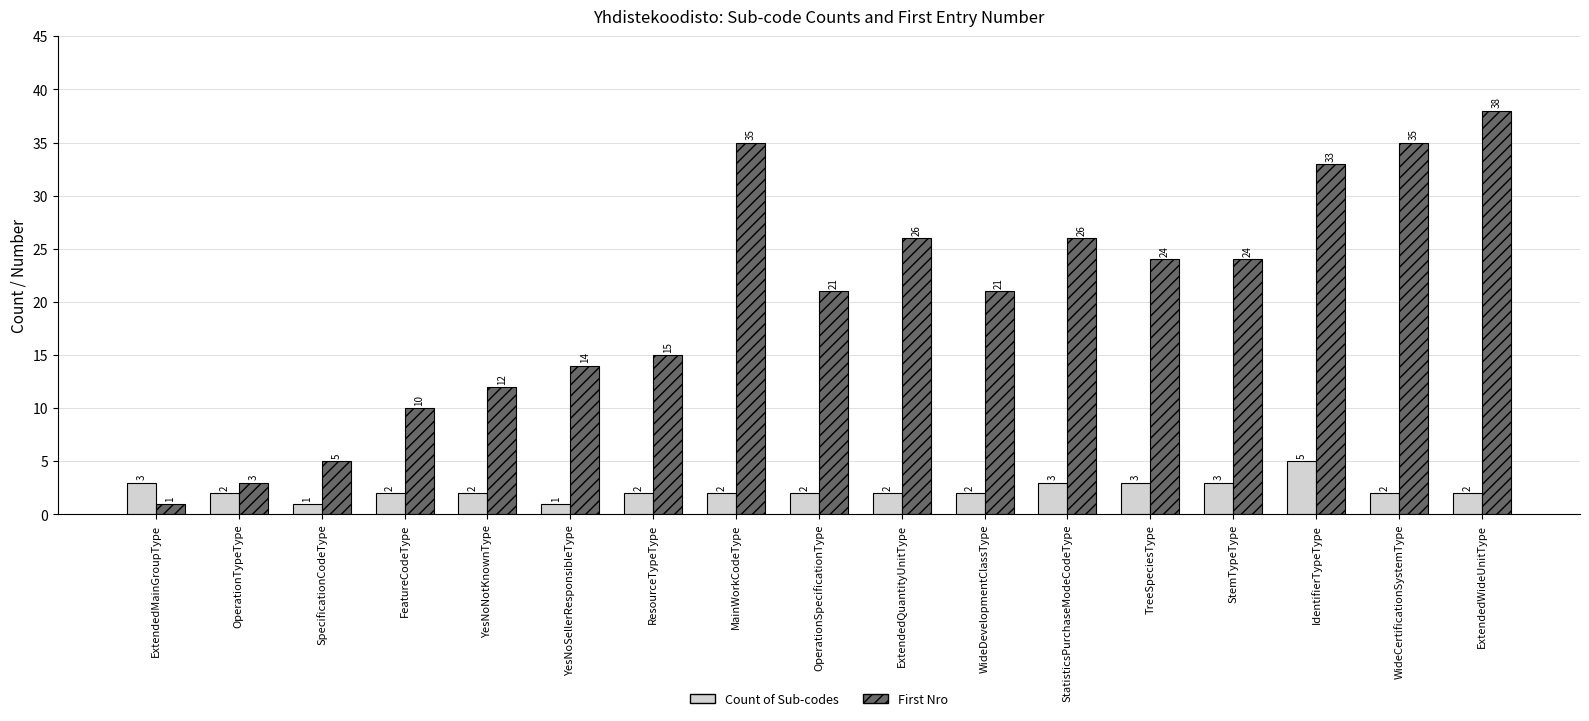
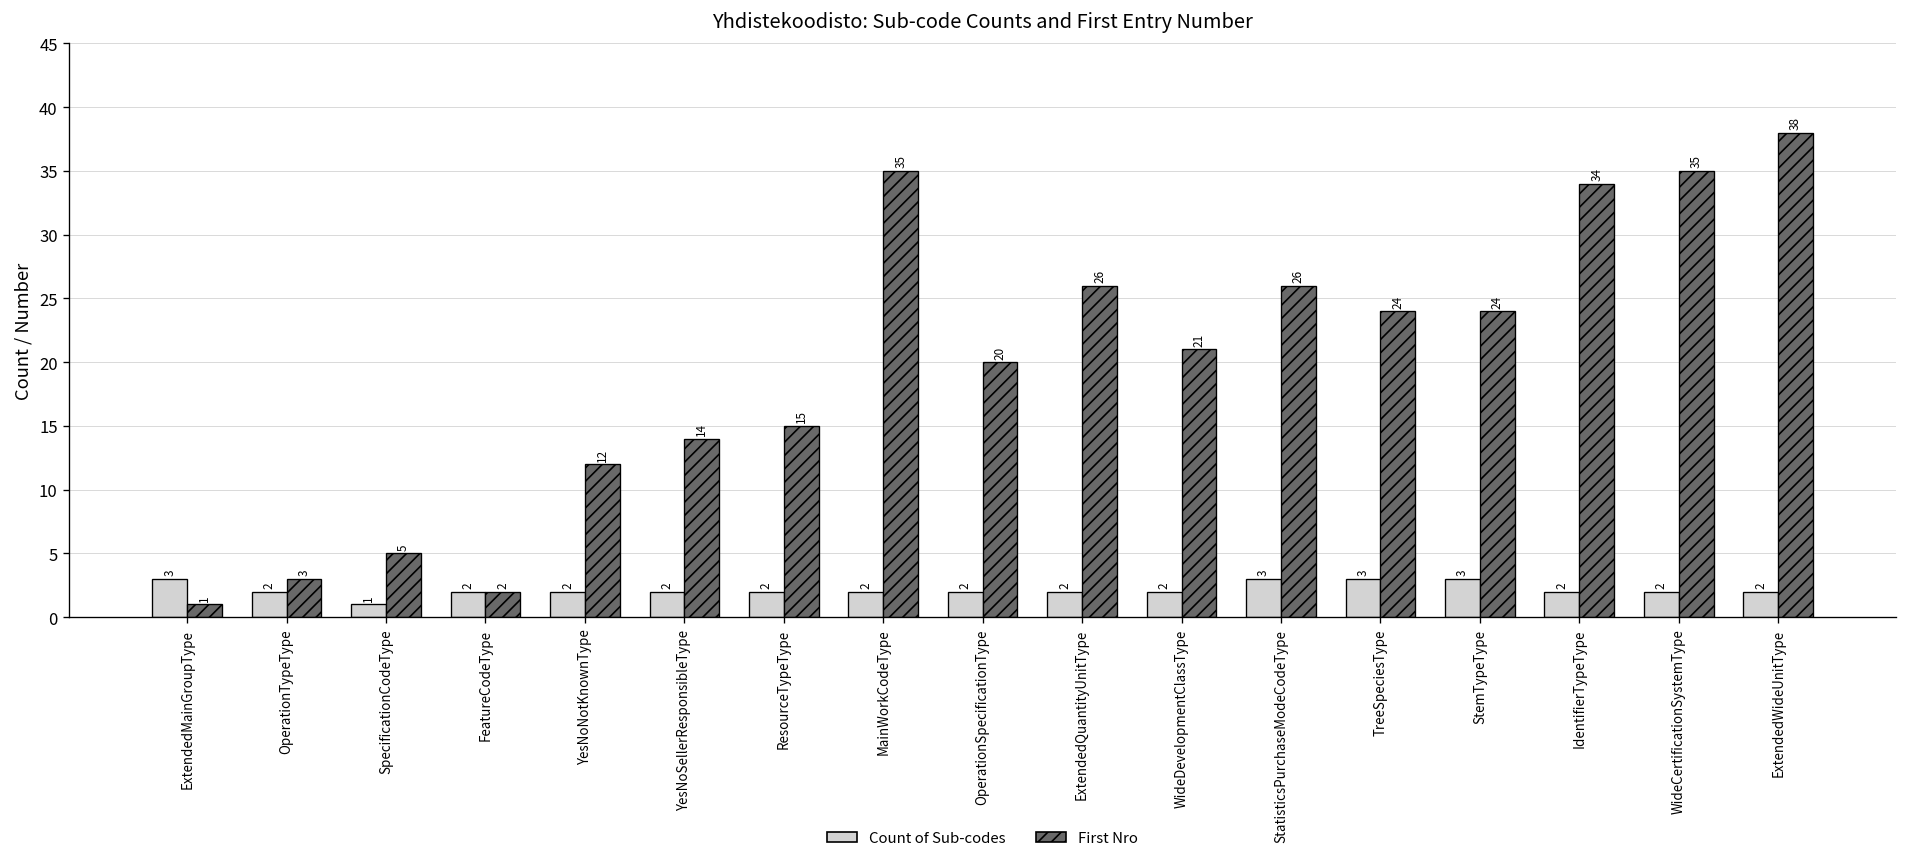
First Nro, FeatureCodeType: 10 -> 2
Count of Sub-codes, YesNoSellerResponsibleType: 1 -> 2
First Nro, OperationSpecificationType: 21 -> 20
Count of Sub-codes, IdentifierTypeType: 5 -> 2
First Nro, IdentifierTypeType: 33 -> 34
